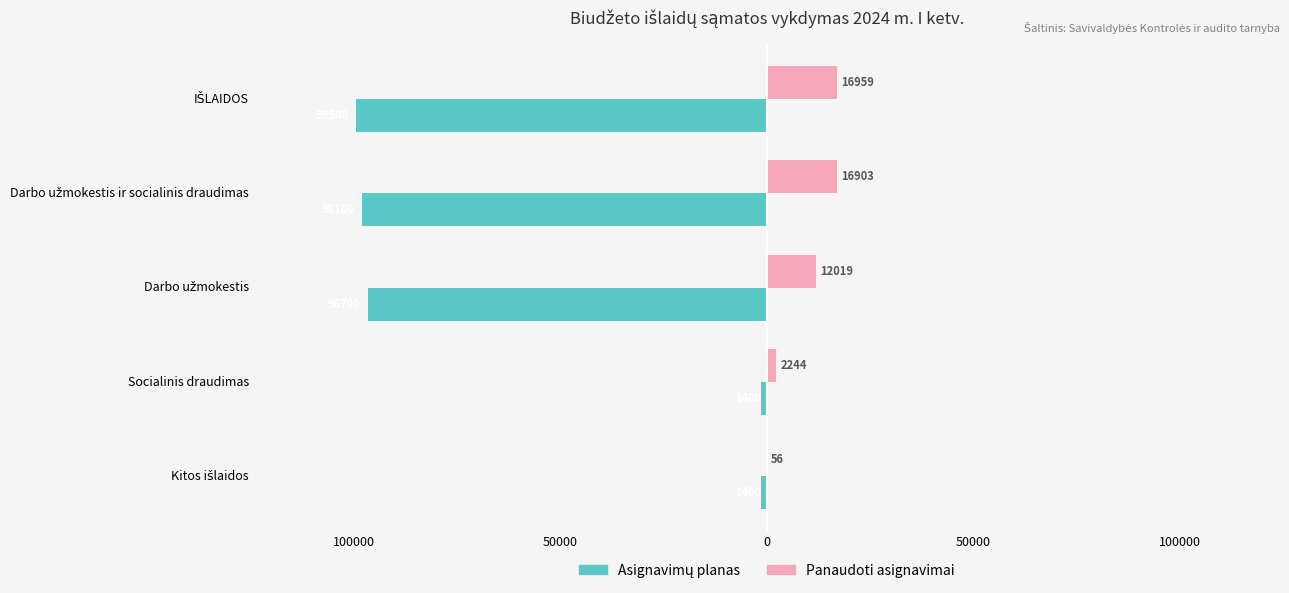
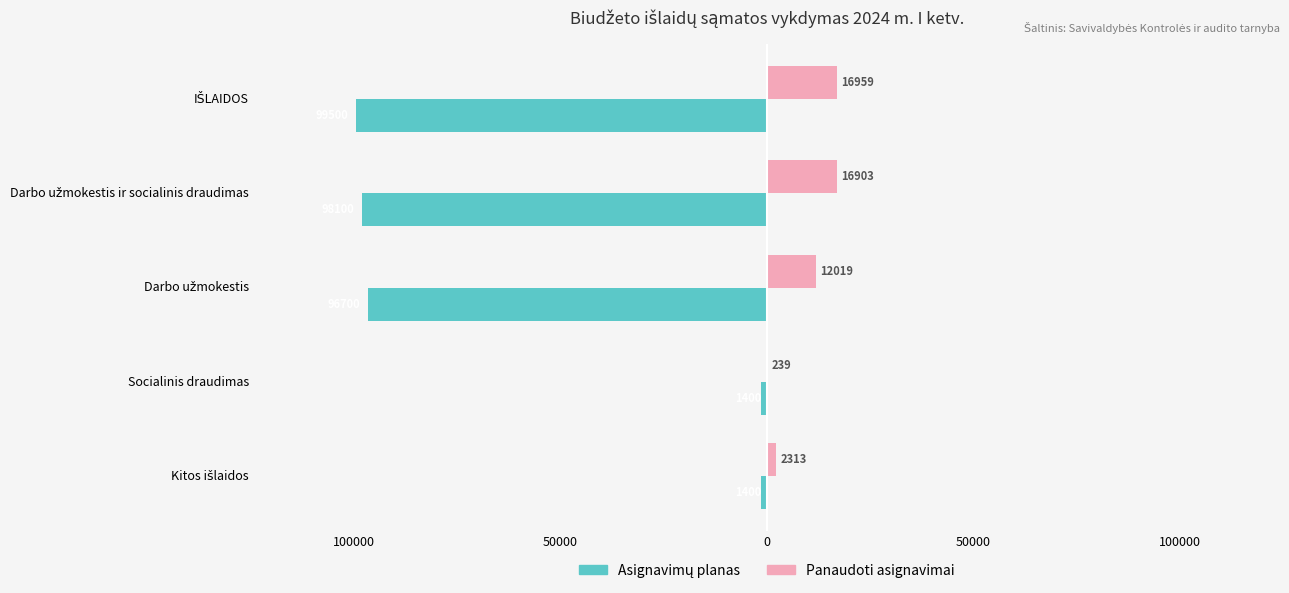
Panaudoti asignavimai, Socialinis draudimas: 2244 -> 239
Panaudoti asignavimai, Kitos išlaidos: 56 -> 2313
